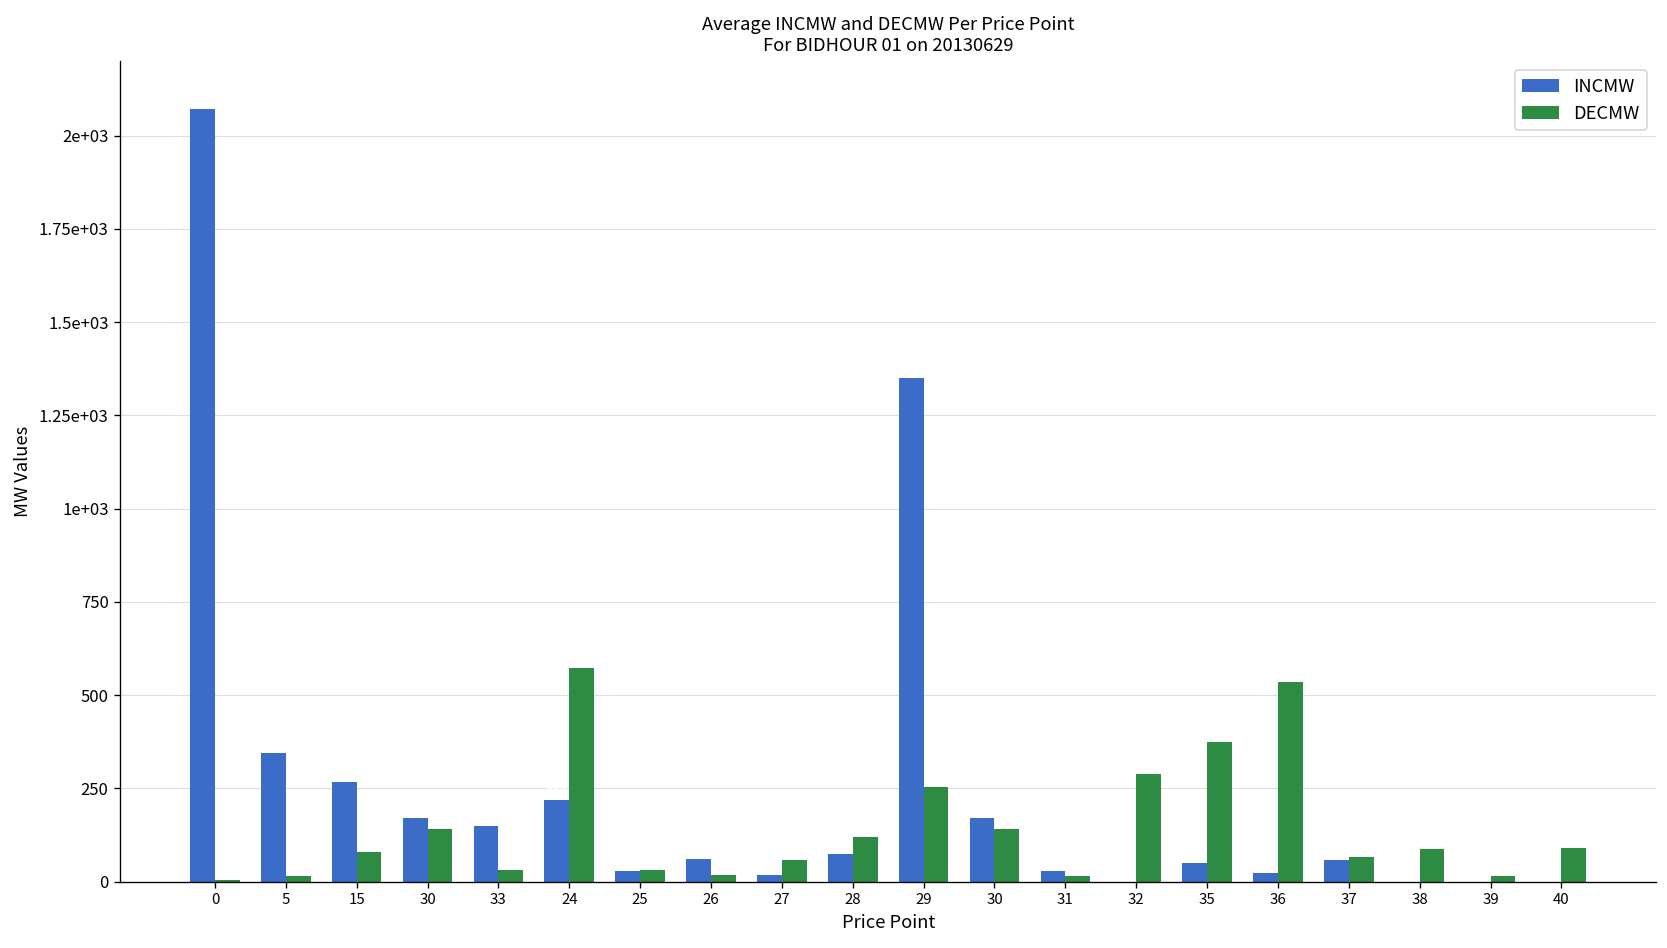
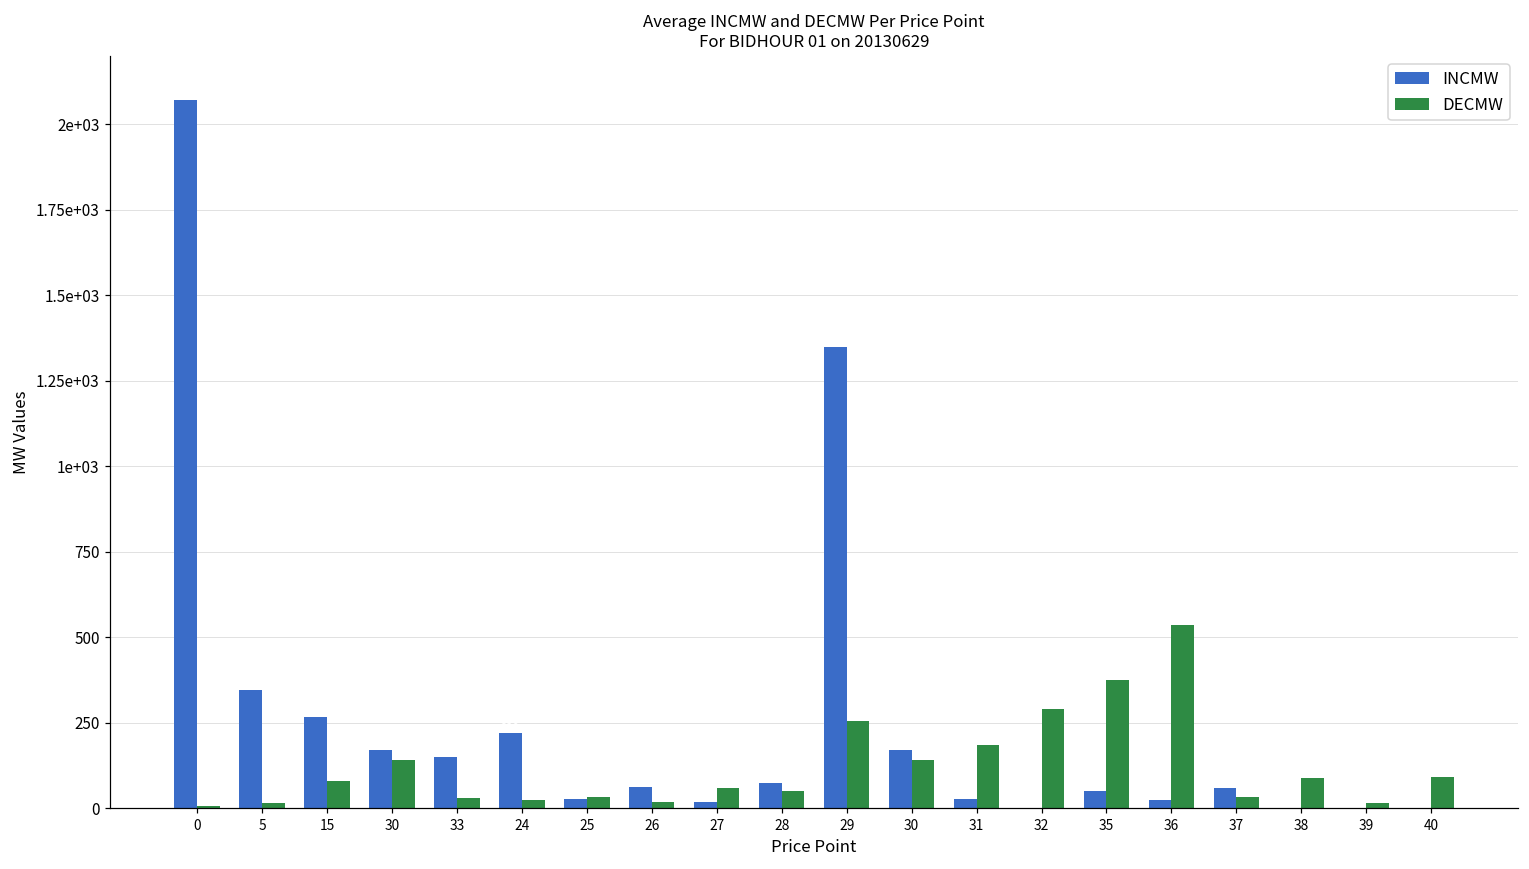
DECMW, 24: 570 -> 30
DECMW, 28: 120 -> 50
DECMW, 31: 20 -> 190
DECMW, 37: 70 -> 30
